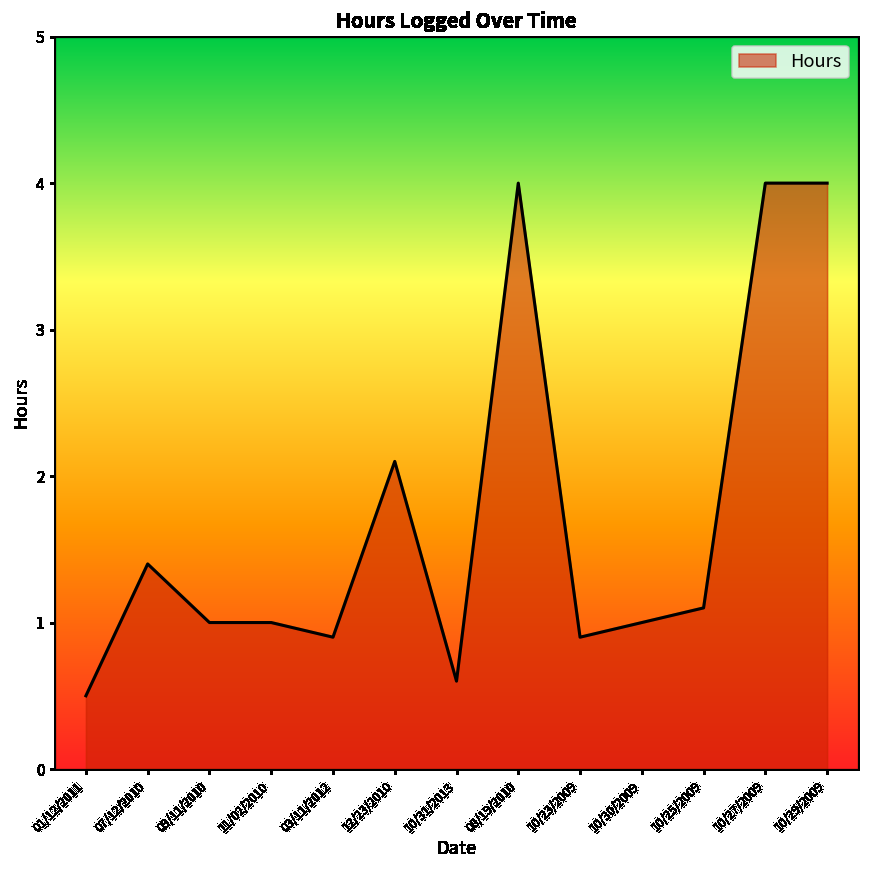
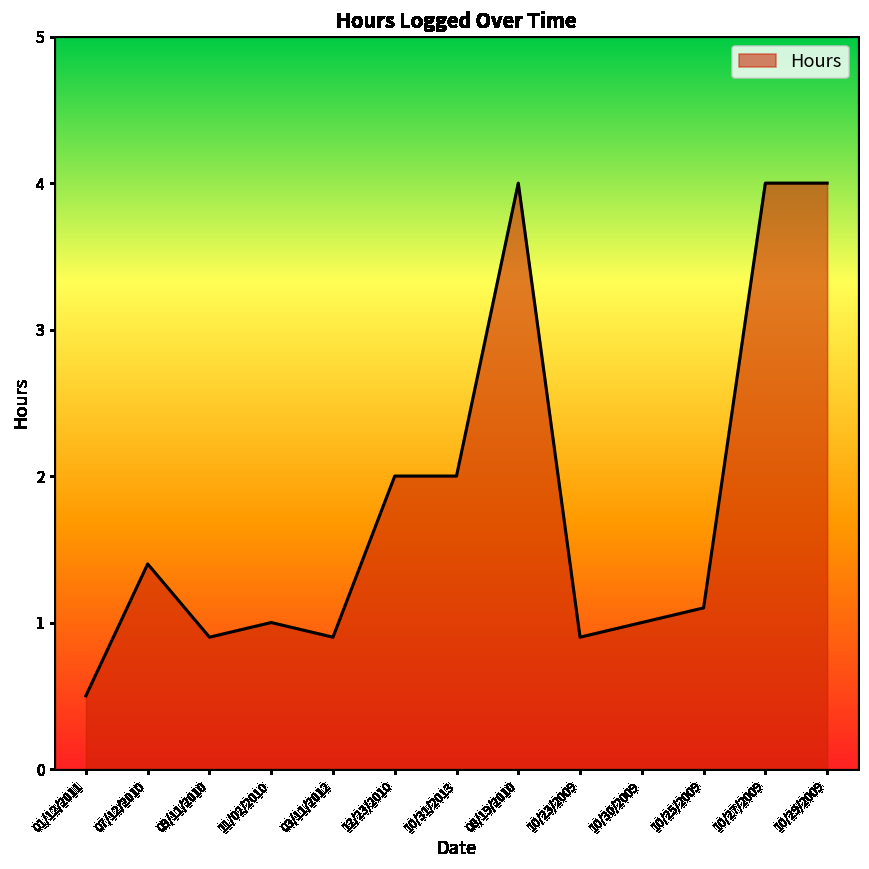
09/11/2010: 1.0 -> 0.9
12/23/2010: 2.1 -> 2.0
10/31/2013: 0.6 -> 2.0
